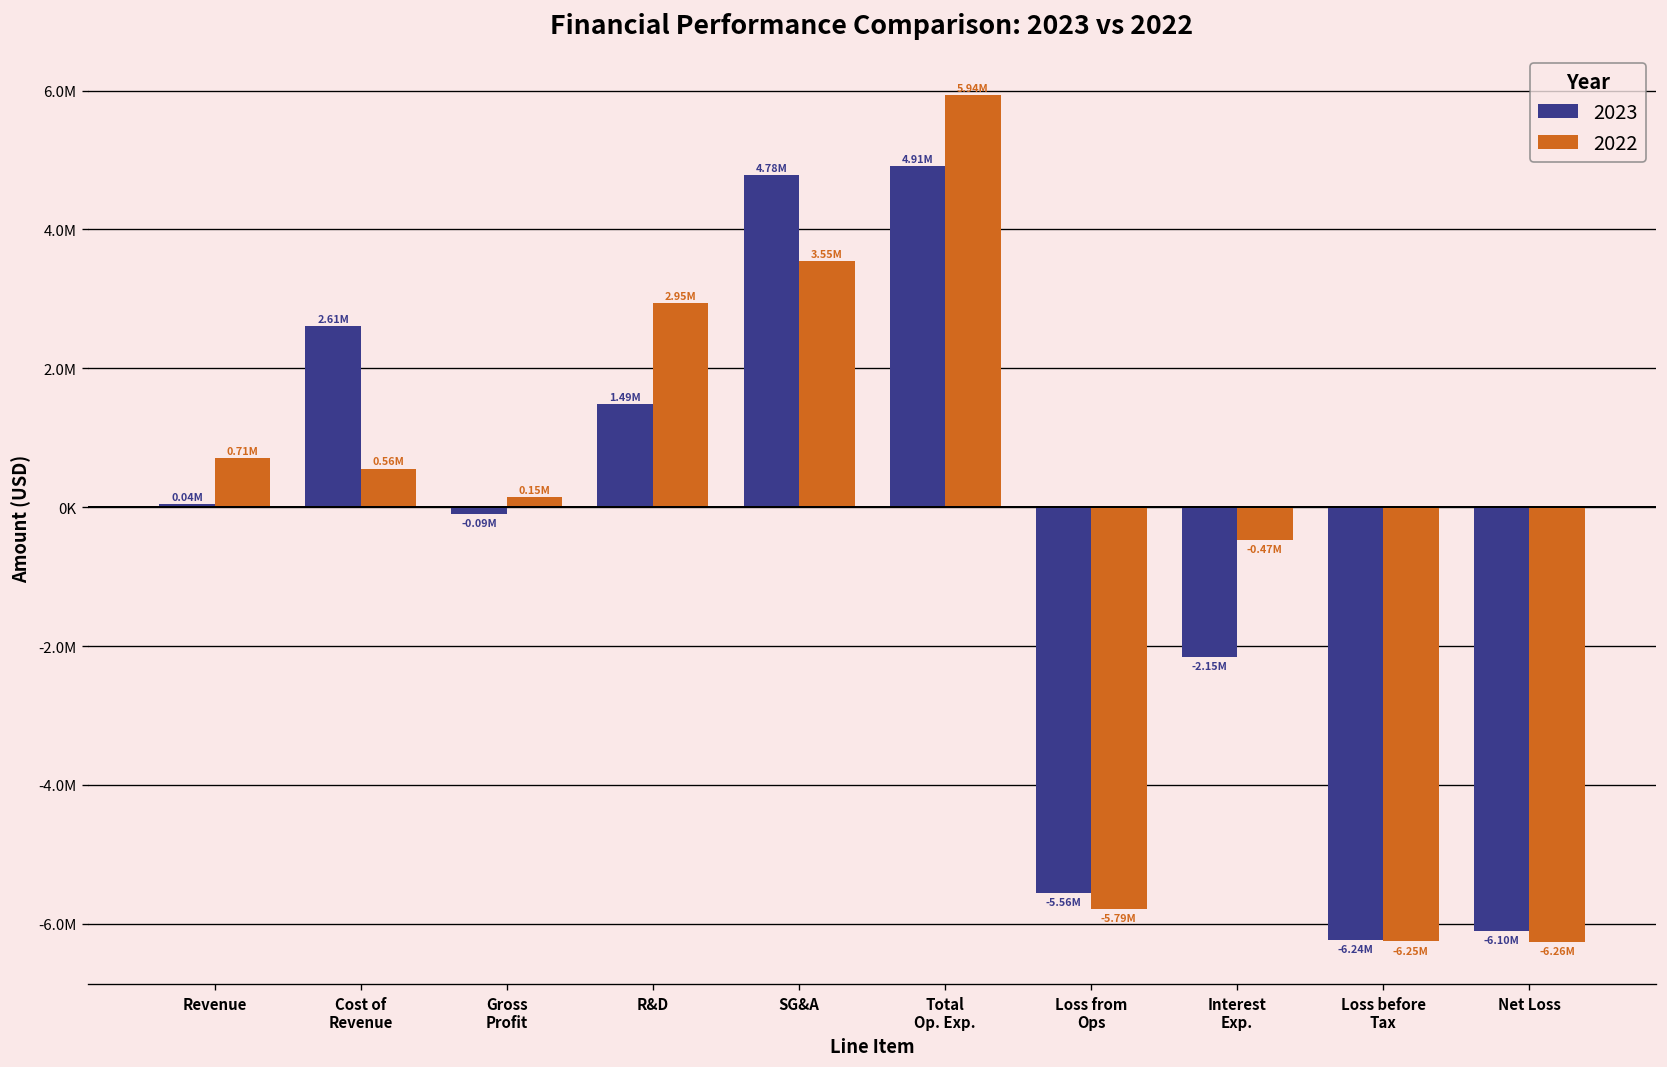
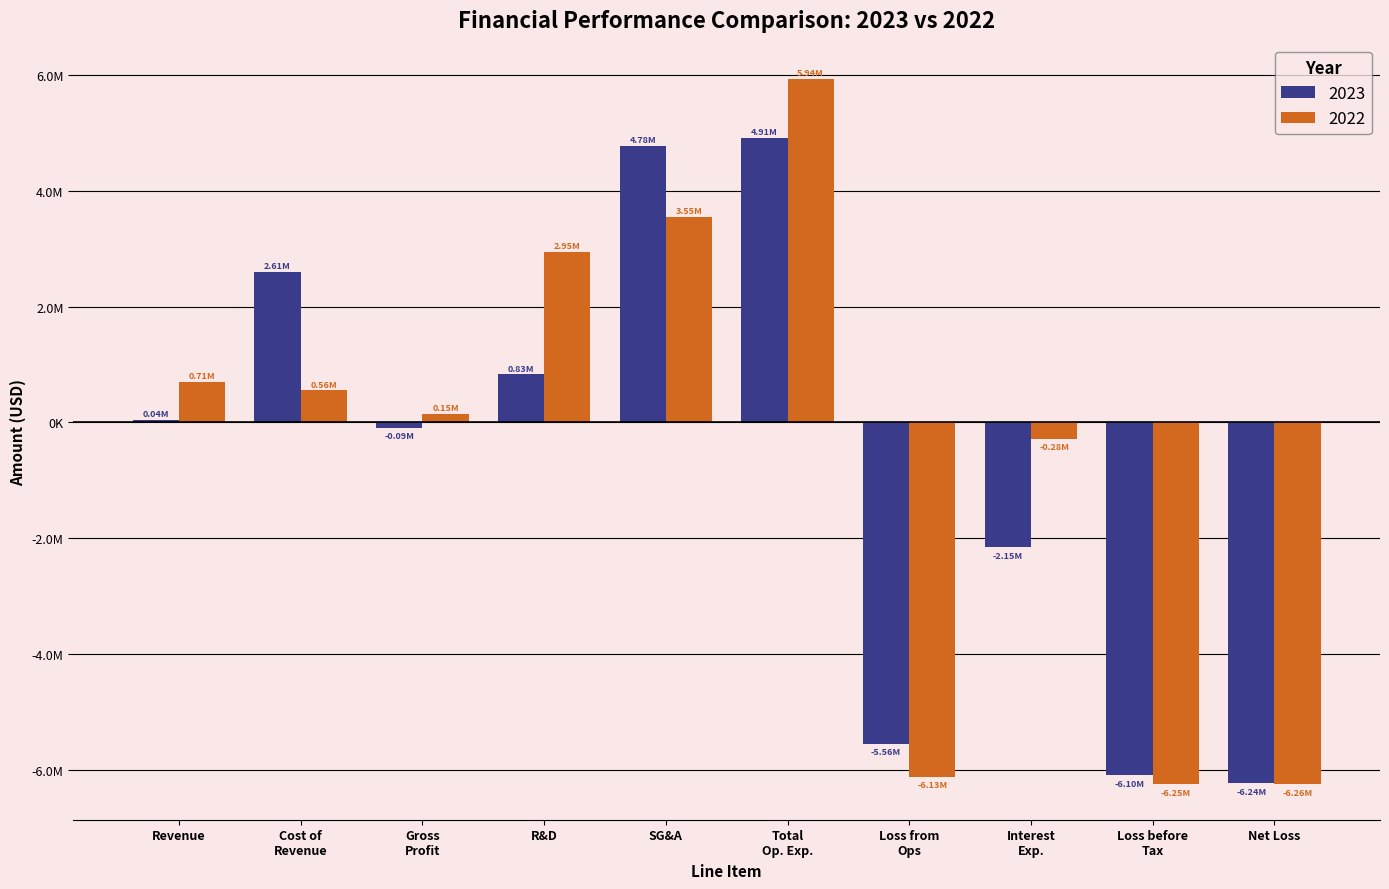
2023, R&D: 1.49M -> 0.83M
2022, Loss from Ops: -5.79M -> -6.13M
2022, Interest Exp.: -0.47M -> -0.28M
2023, Loss before Tax: -6.24M -> -6.10M
2023, Net Loss: -6.10M -> -6.24M
